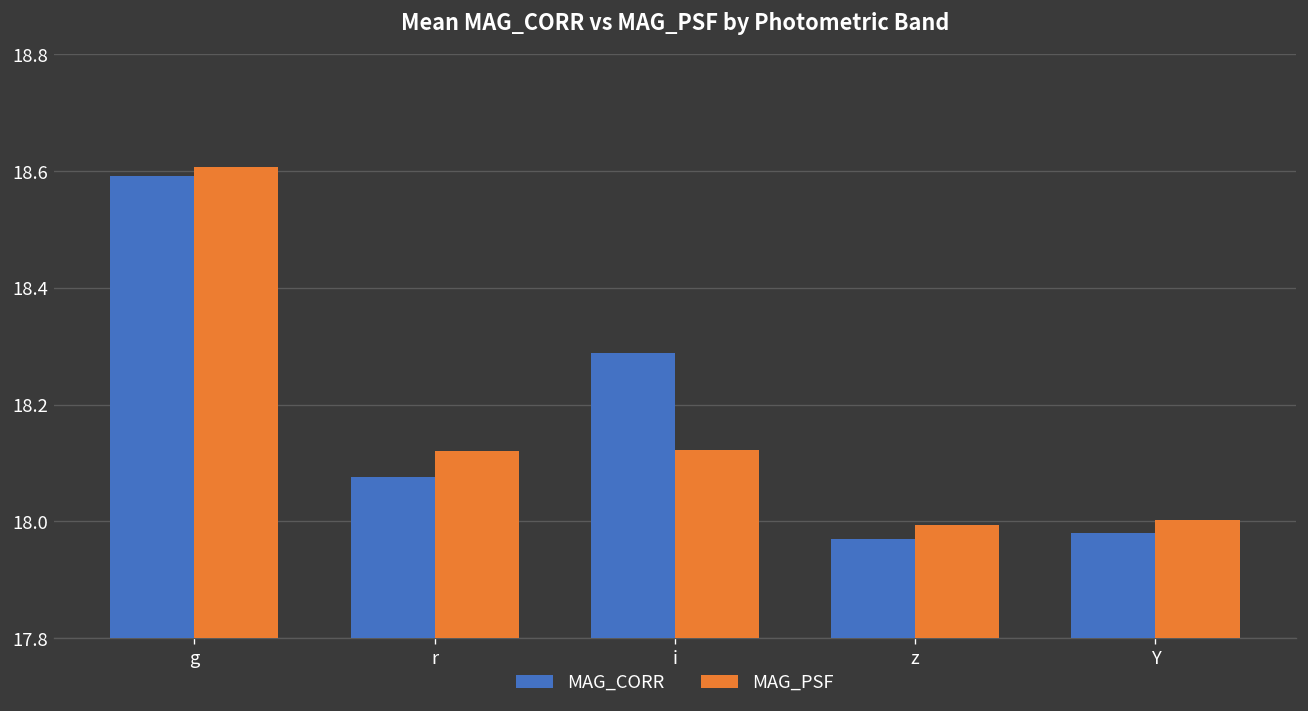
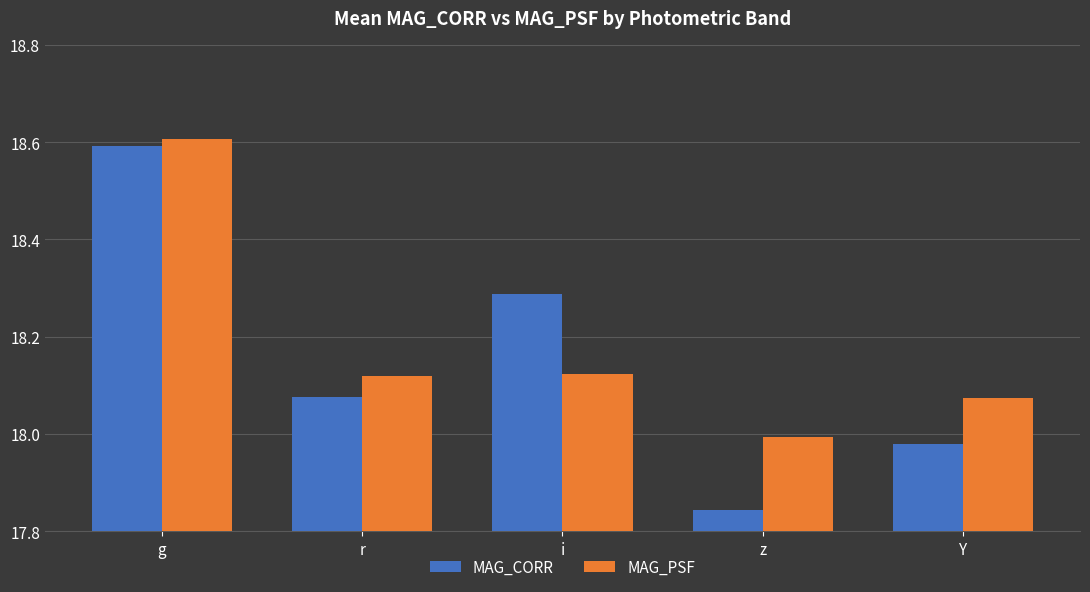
MAG_CORR, z: 17.97 -> 17.84
MAG_PSF, Y: 18.00 -> 18.07
